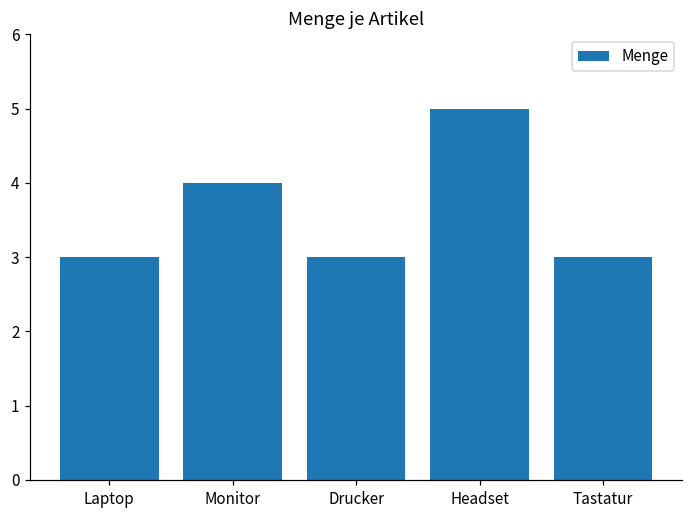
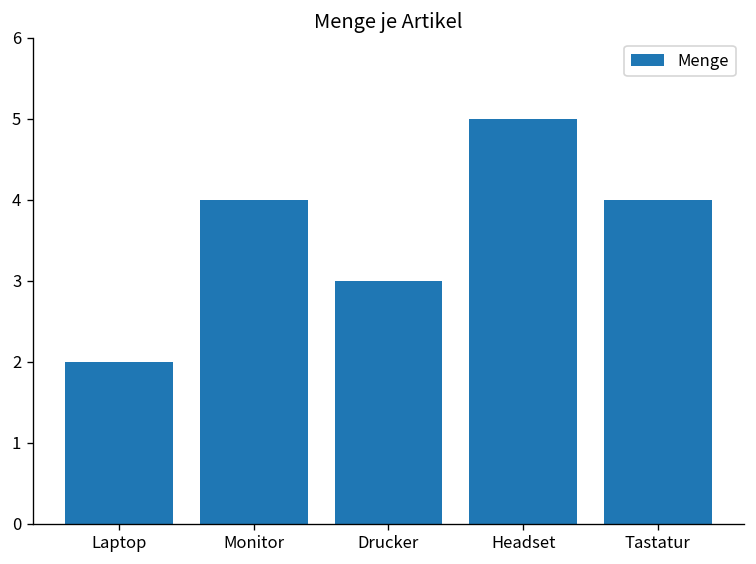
Laptop: 3 -> 2
Tastatur: 3 -> 4
